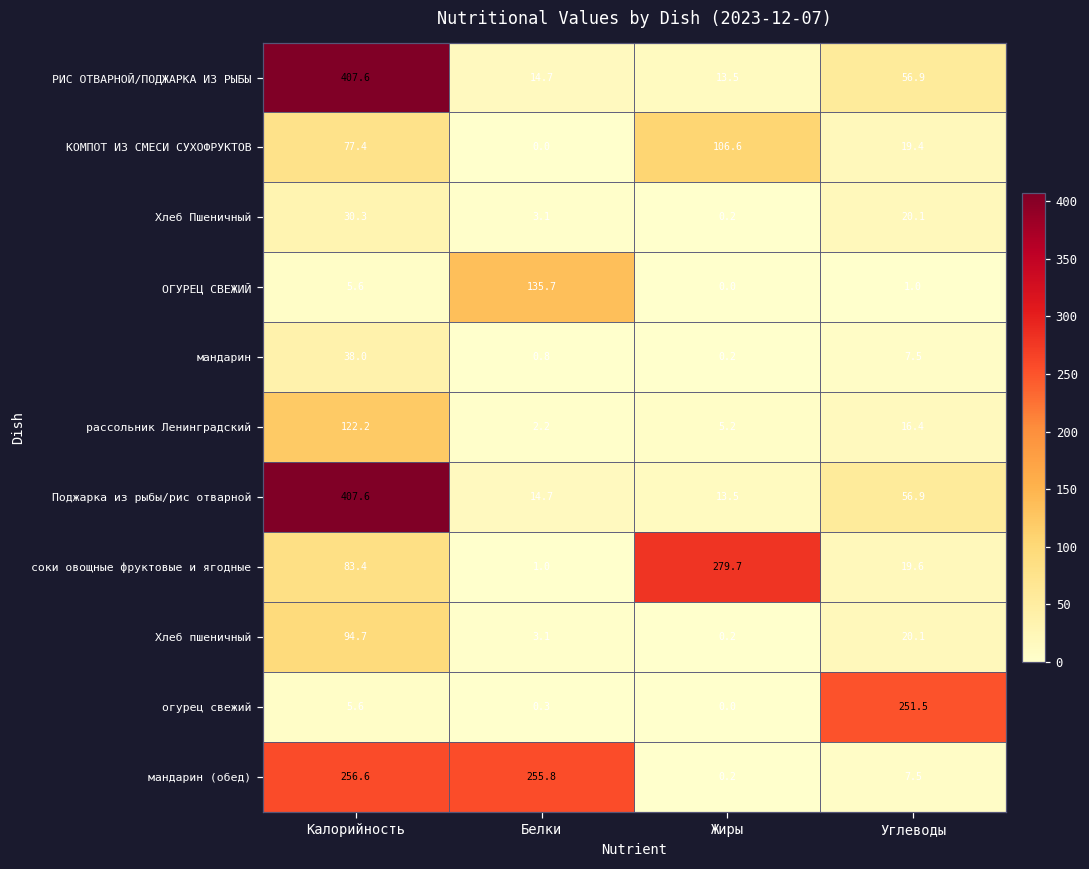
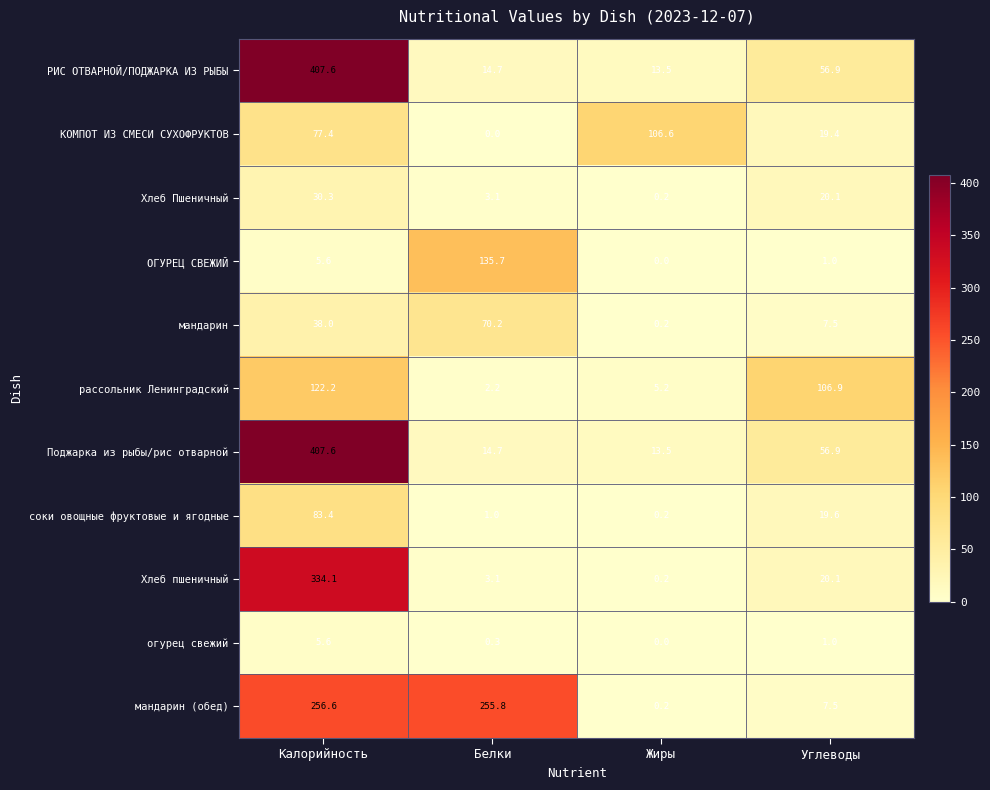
мандарин, Белки: 0.8 -> 70.2
рассольник Ленинградский, Углеводы: 16.4 -> 106.9
соки овощные фруктовые и ягодные, Жиры: 279.7 -> 0.2
Хлеб пшеничный, Калорийность: 94.7 -> 334.1
огурец свежий, Углеводы: 251.5 -> 1.0
